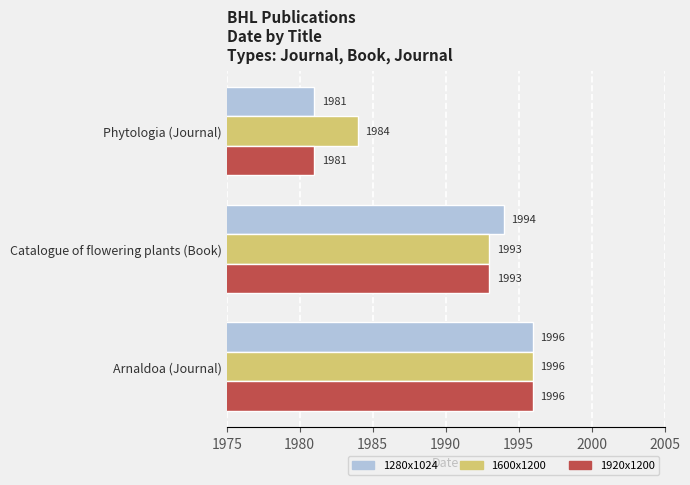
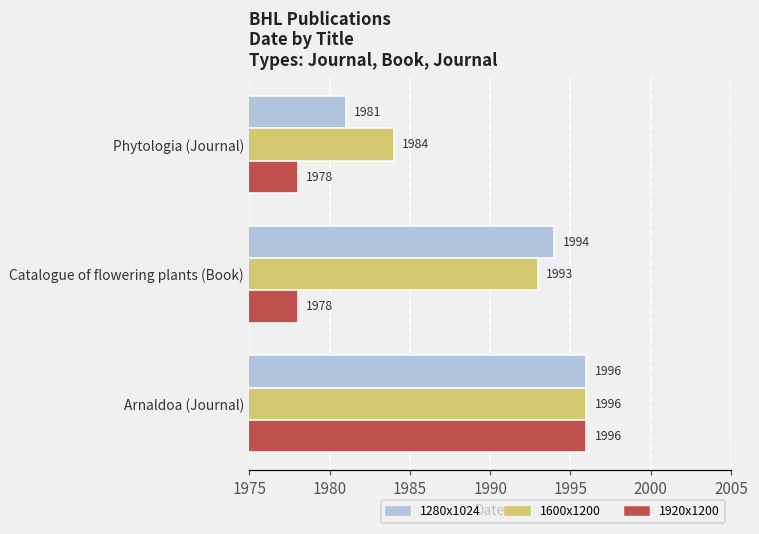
1920x1200, Phytologia (Journal): 1981 -> 1978
1920x1200, Catalogue of flowering plants (Book): 1993 -> 1978
